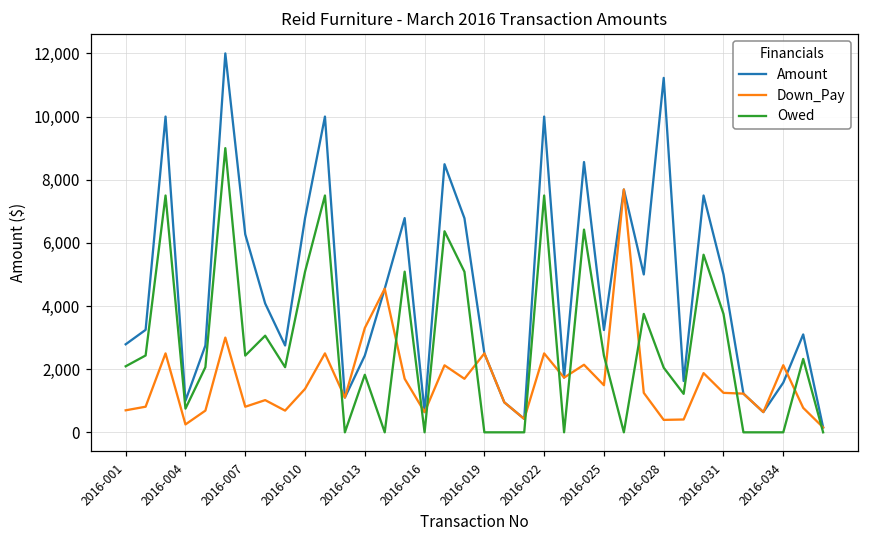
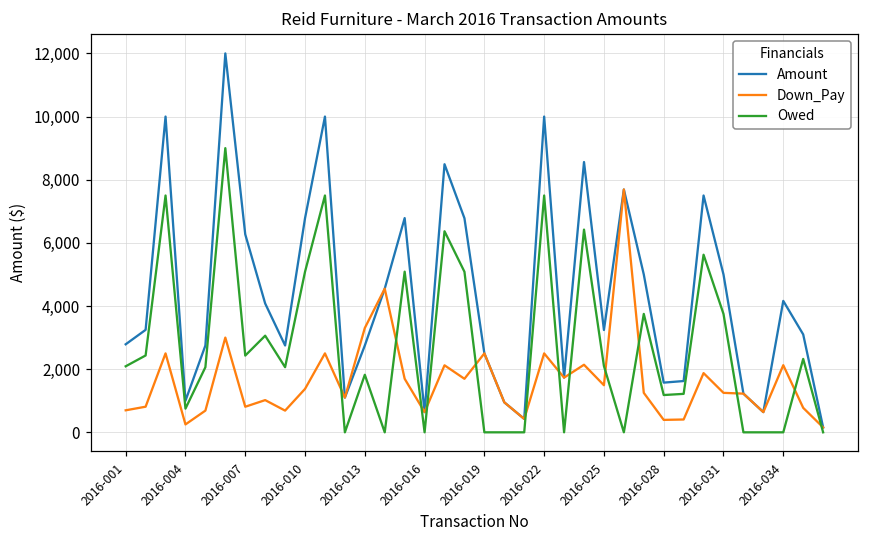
Amount, 2016-013: 2,400 -> 2,700
Owed, 2016-025: 2,400 -> 2,100
Amount, 2016-028: 11,200 -> 1,600
Owed, 2016-028: 2,000 -> 1,200
Amount, 2016-034: 1,600 -> 4,200
